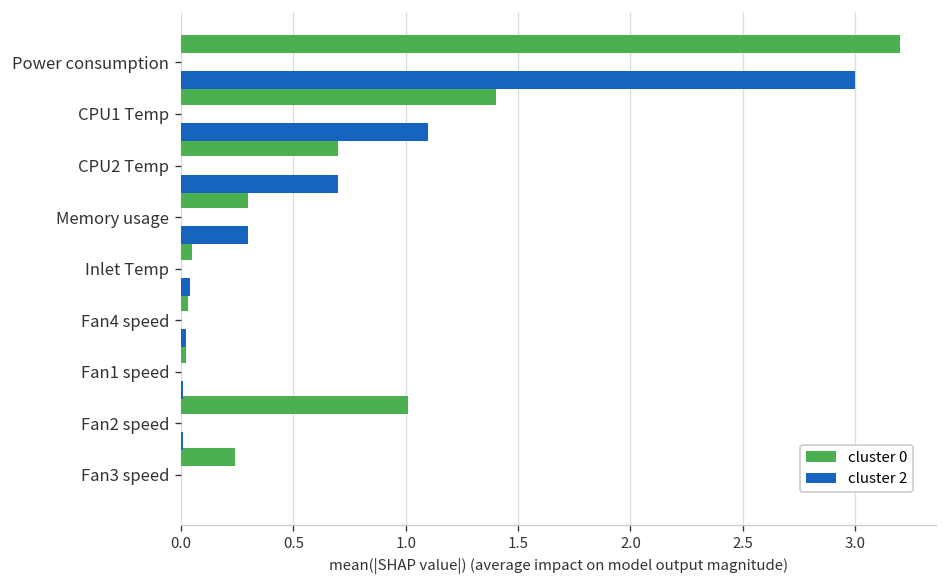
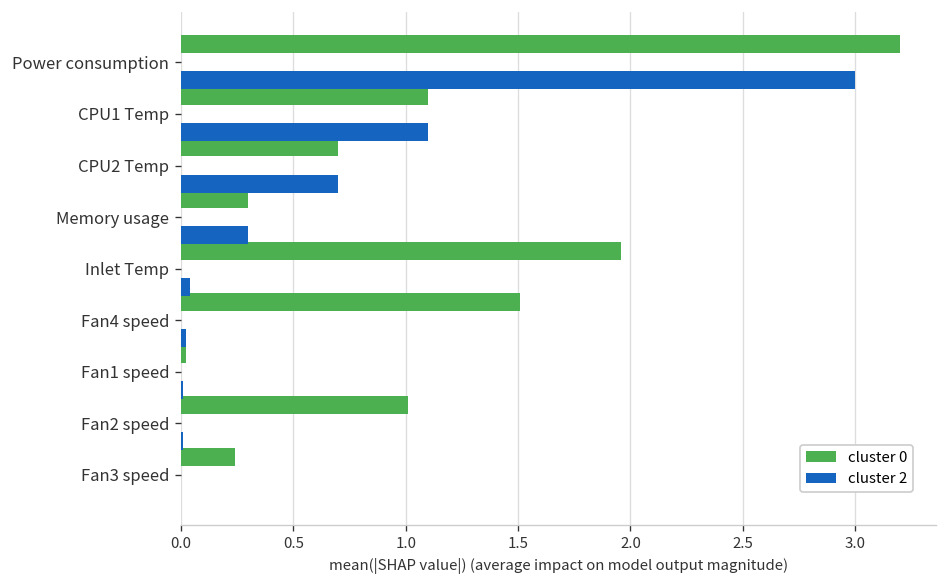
cluster 0, CPU1 Temp: 1.4 -> 1.1
cluster 0, Inlet Temp: 0.05 -> 1.96
cluster 0, Fan4 speed: 0.03 -> 1.51
